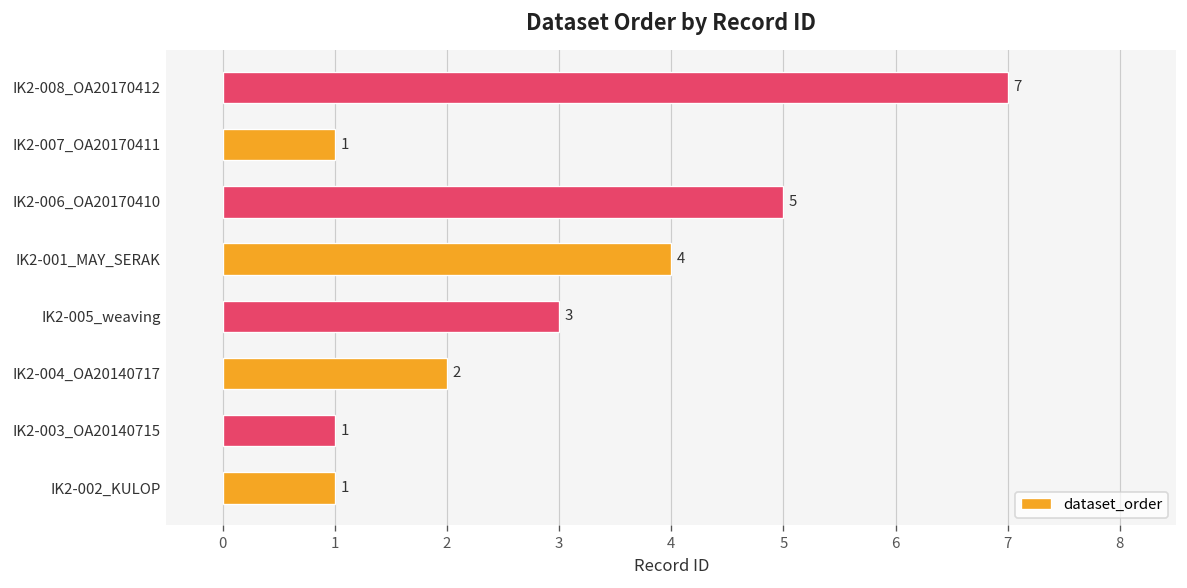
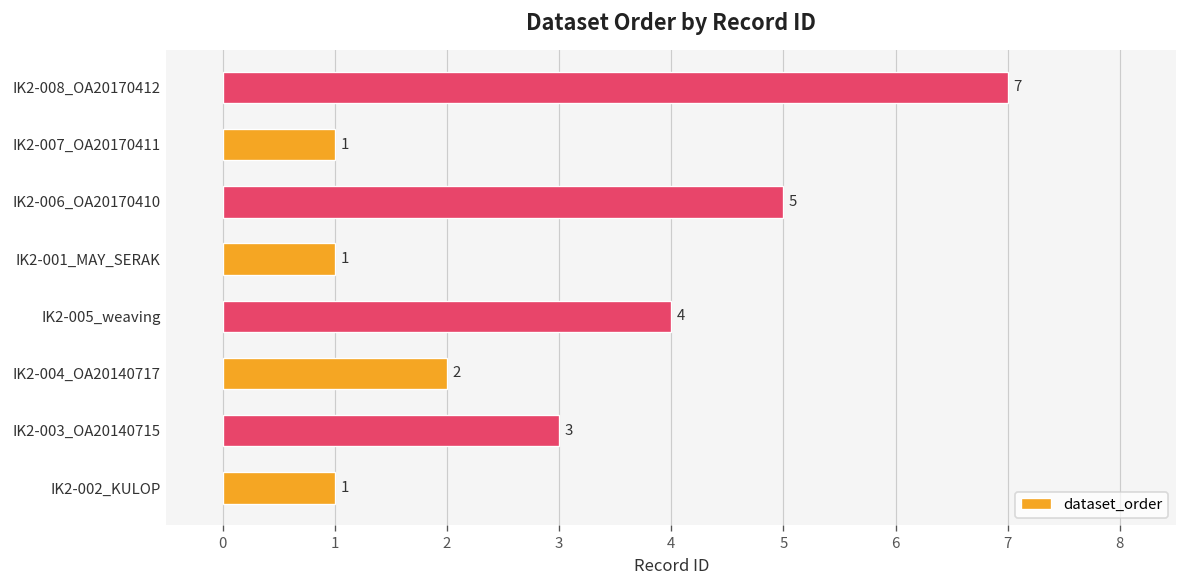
IK2-001_MAY_SERAK: 4 -> 1
IK2-005_weaving: 3 -> 4
IK2-003_OA20140715: 1 -> 3
